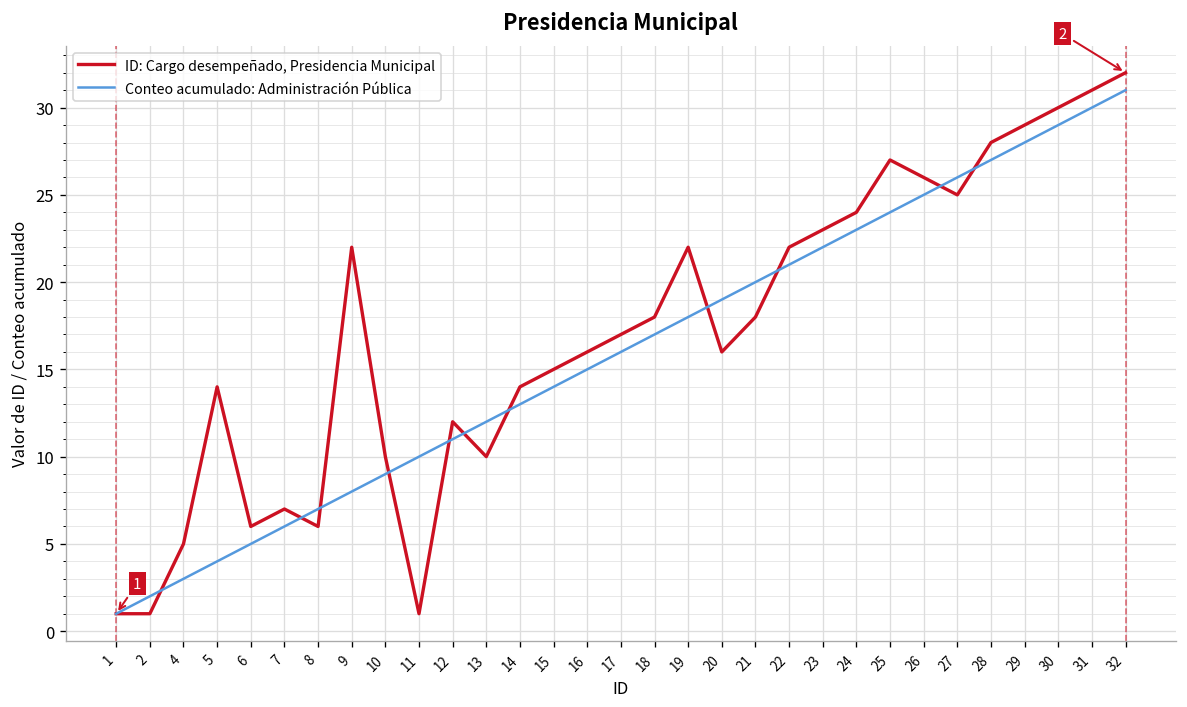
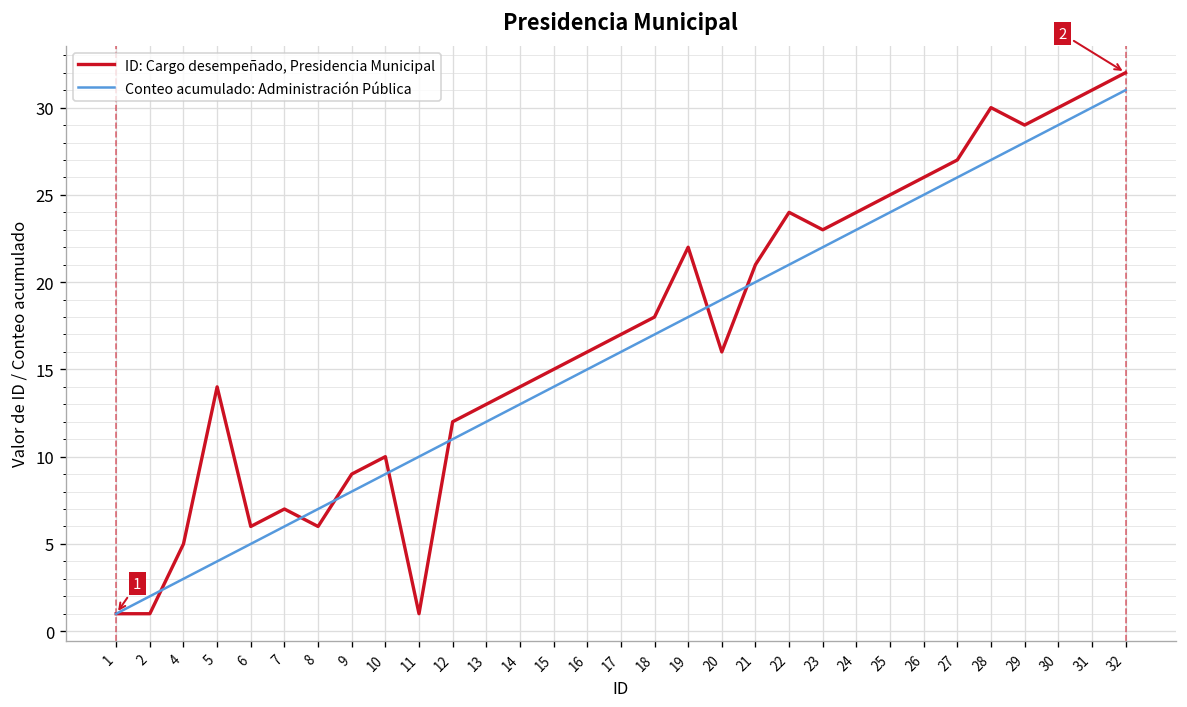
ID: Cargo desempeñado, Presidencia Municipal, 9: 22 -> 9
ID: Cargo desempeñado, Presidencia Municipal, 13: 10 -> 13
ID: Cargo desempeñado, Presidencia Municipal, 21: 18 -> 21
ID: Cargo desempeñado, Presidencia Municipal, 22: 22 -> 24
ID: Cargo desempeñado, Presidencia Municipal, 25: 27 -> 25
ID: Cargo desempeñado, Presidencia Municipal, 27: 25 -> 27
ID: Cargo desempeñado, Presidencia Municipal, 28: 28 -> 30
